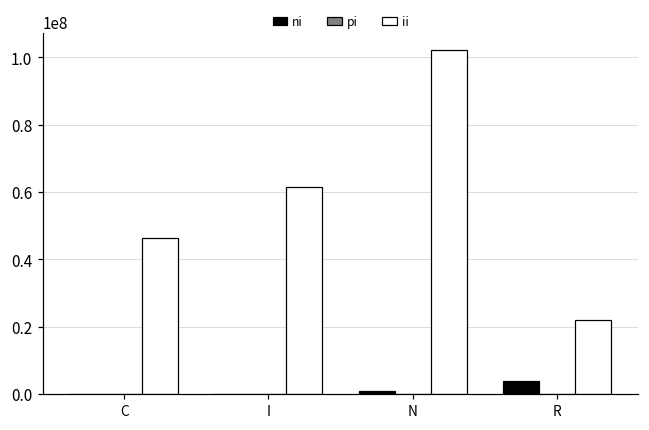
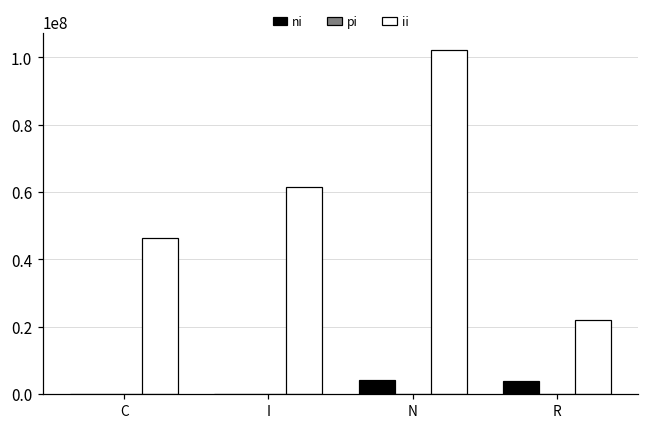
ni, N: 1000000 -> 4000000
